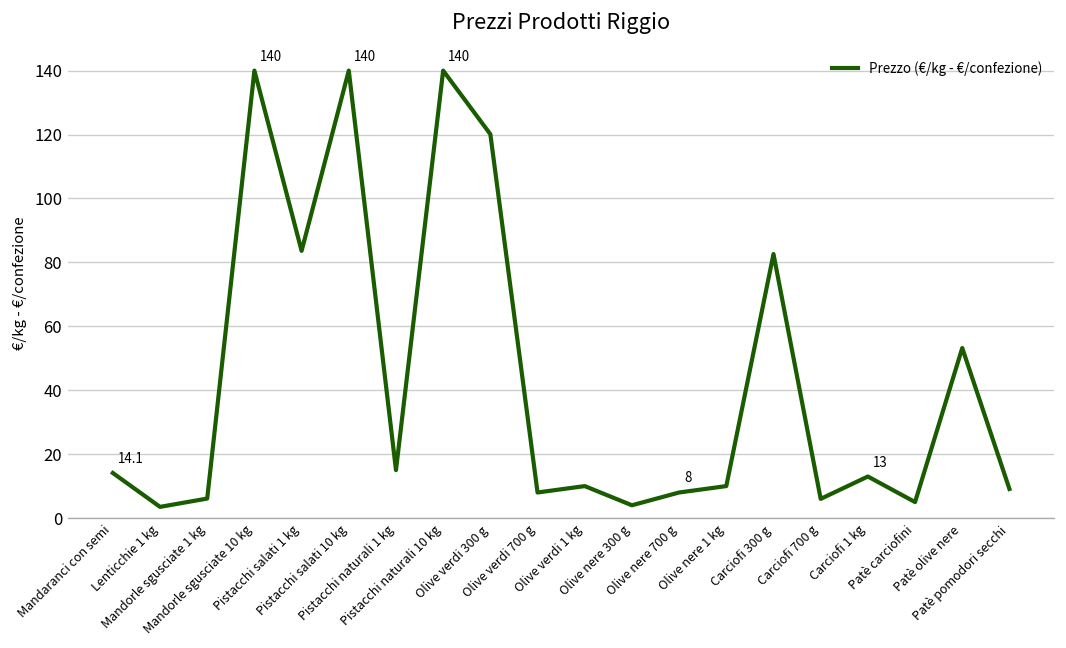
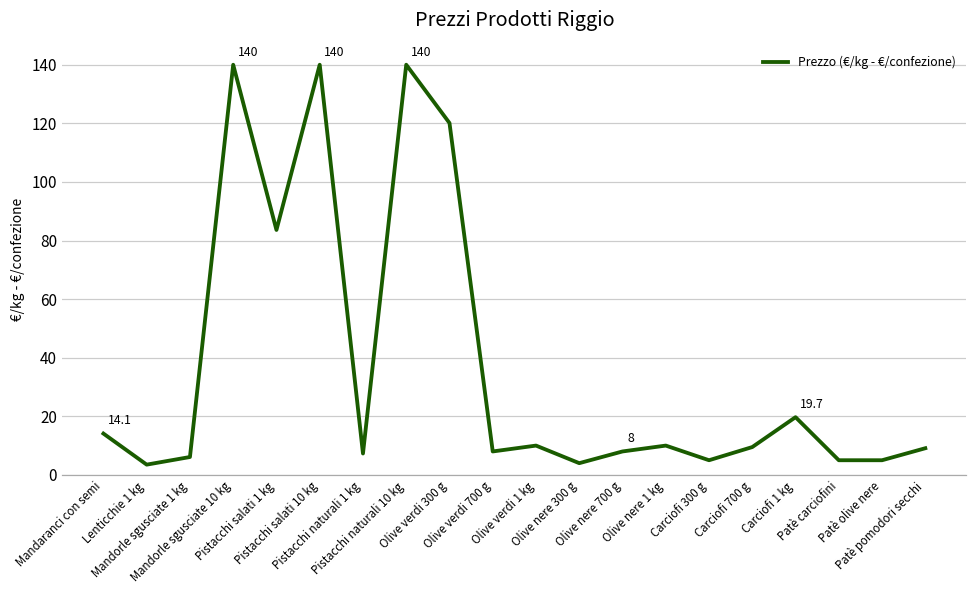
Pistacchi naturali 1 kg: 15 -> 7
Carciofi 300 g: 83 -> 5
Carciofi 700 g: 6 -> 10
Carciofi 1 kg: 13 -> 19.7
Patè olive nere: 53 -> 5
